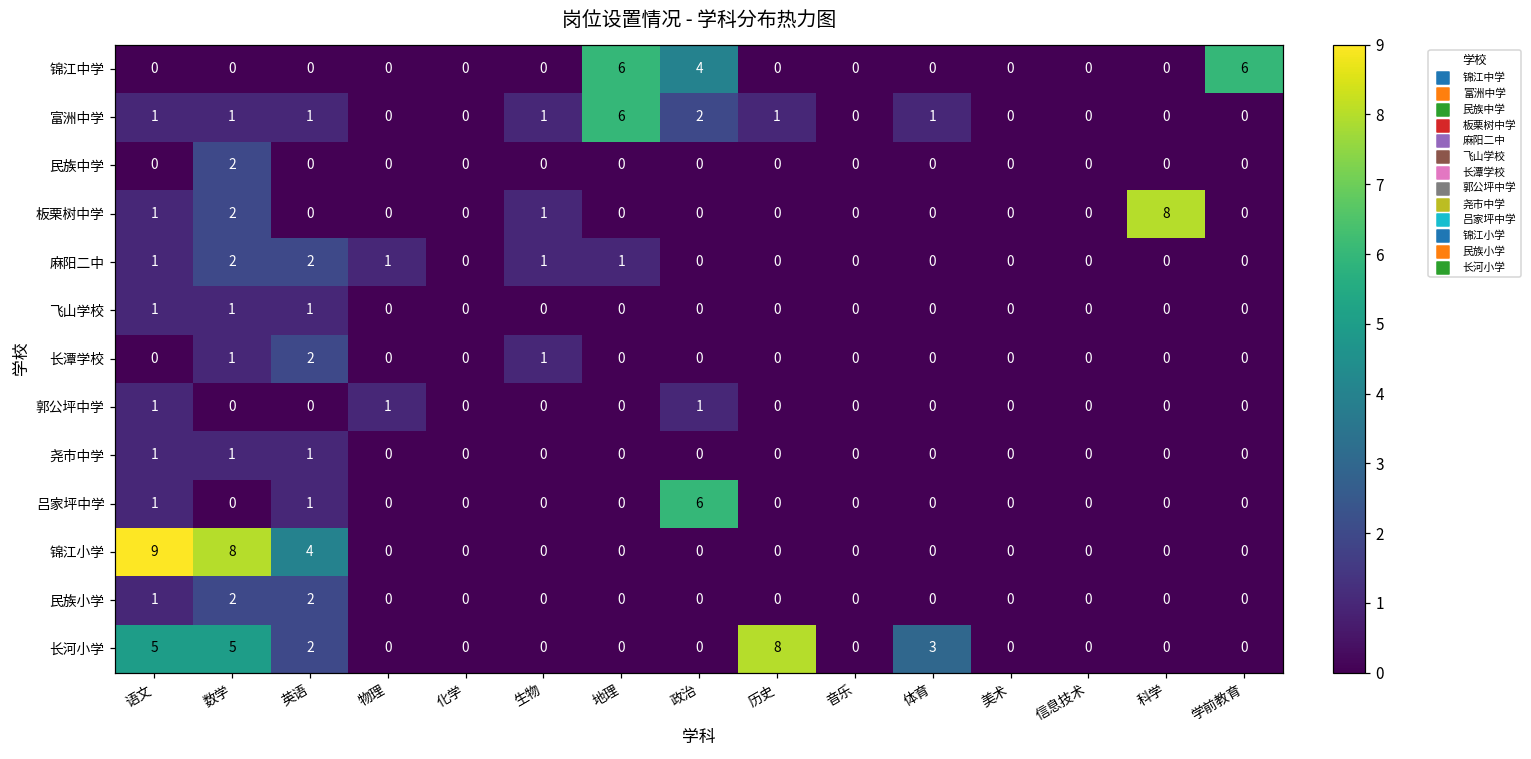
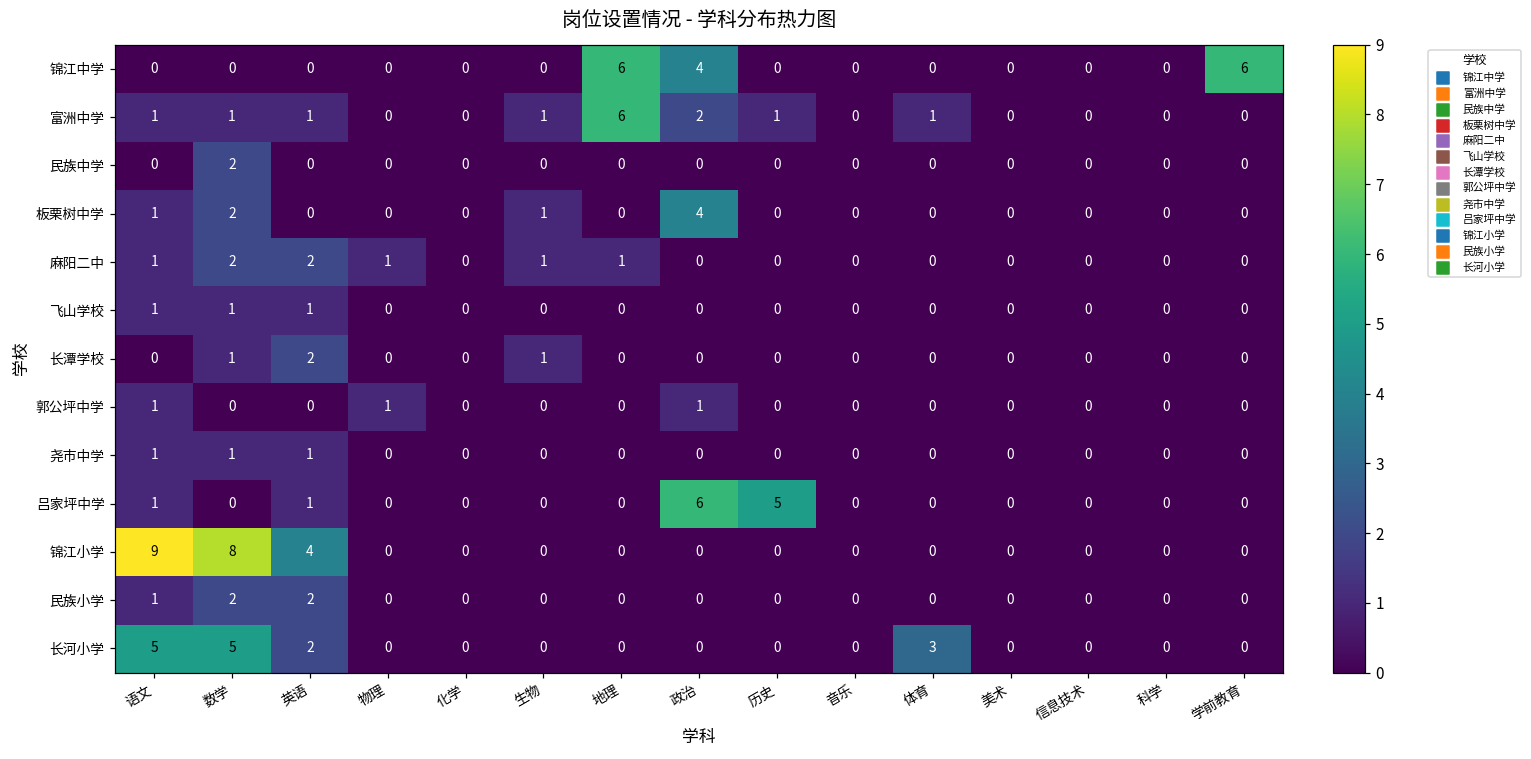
板栗树中学, 政治: 0 -> 4
板栗树中学, 科学: 8 -> 0
吕家坪中学, 历史: 0 -> 5
长河小学, 历史: 8 -> 0
